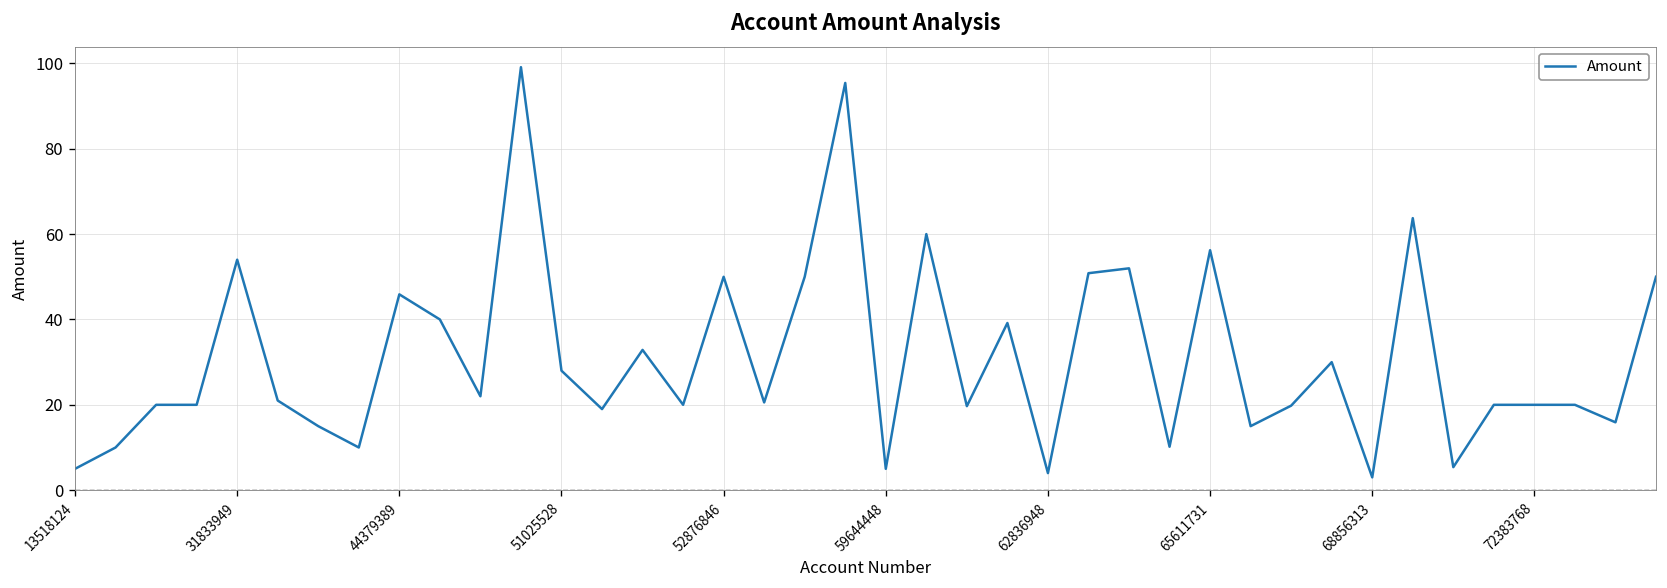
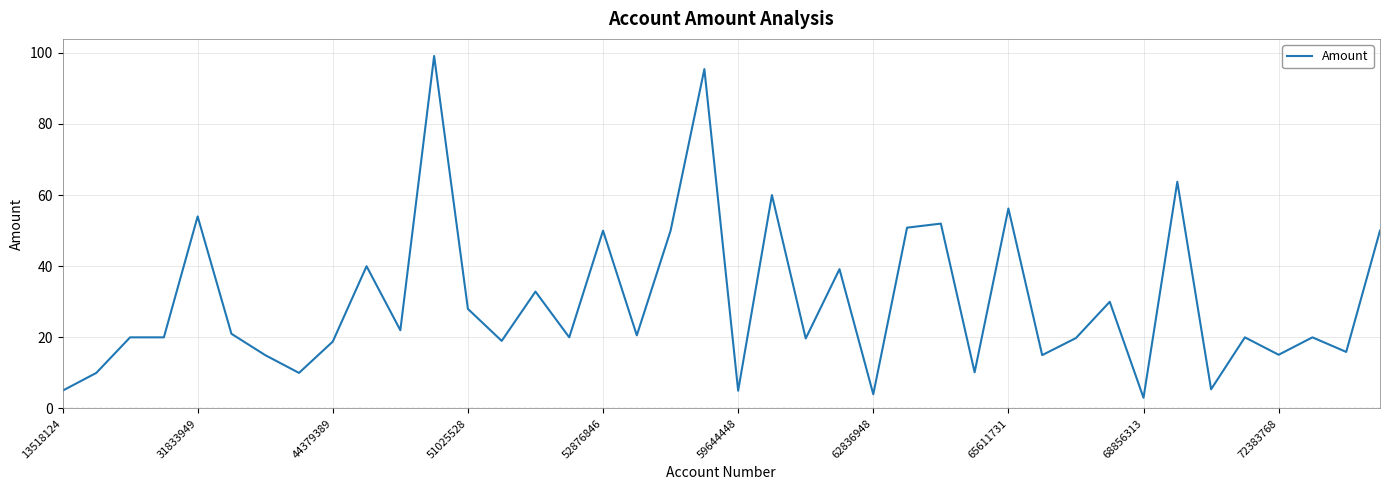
44379389: 46 -> 19
72383768: 20 -> 15
